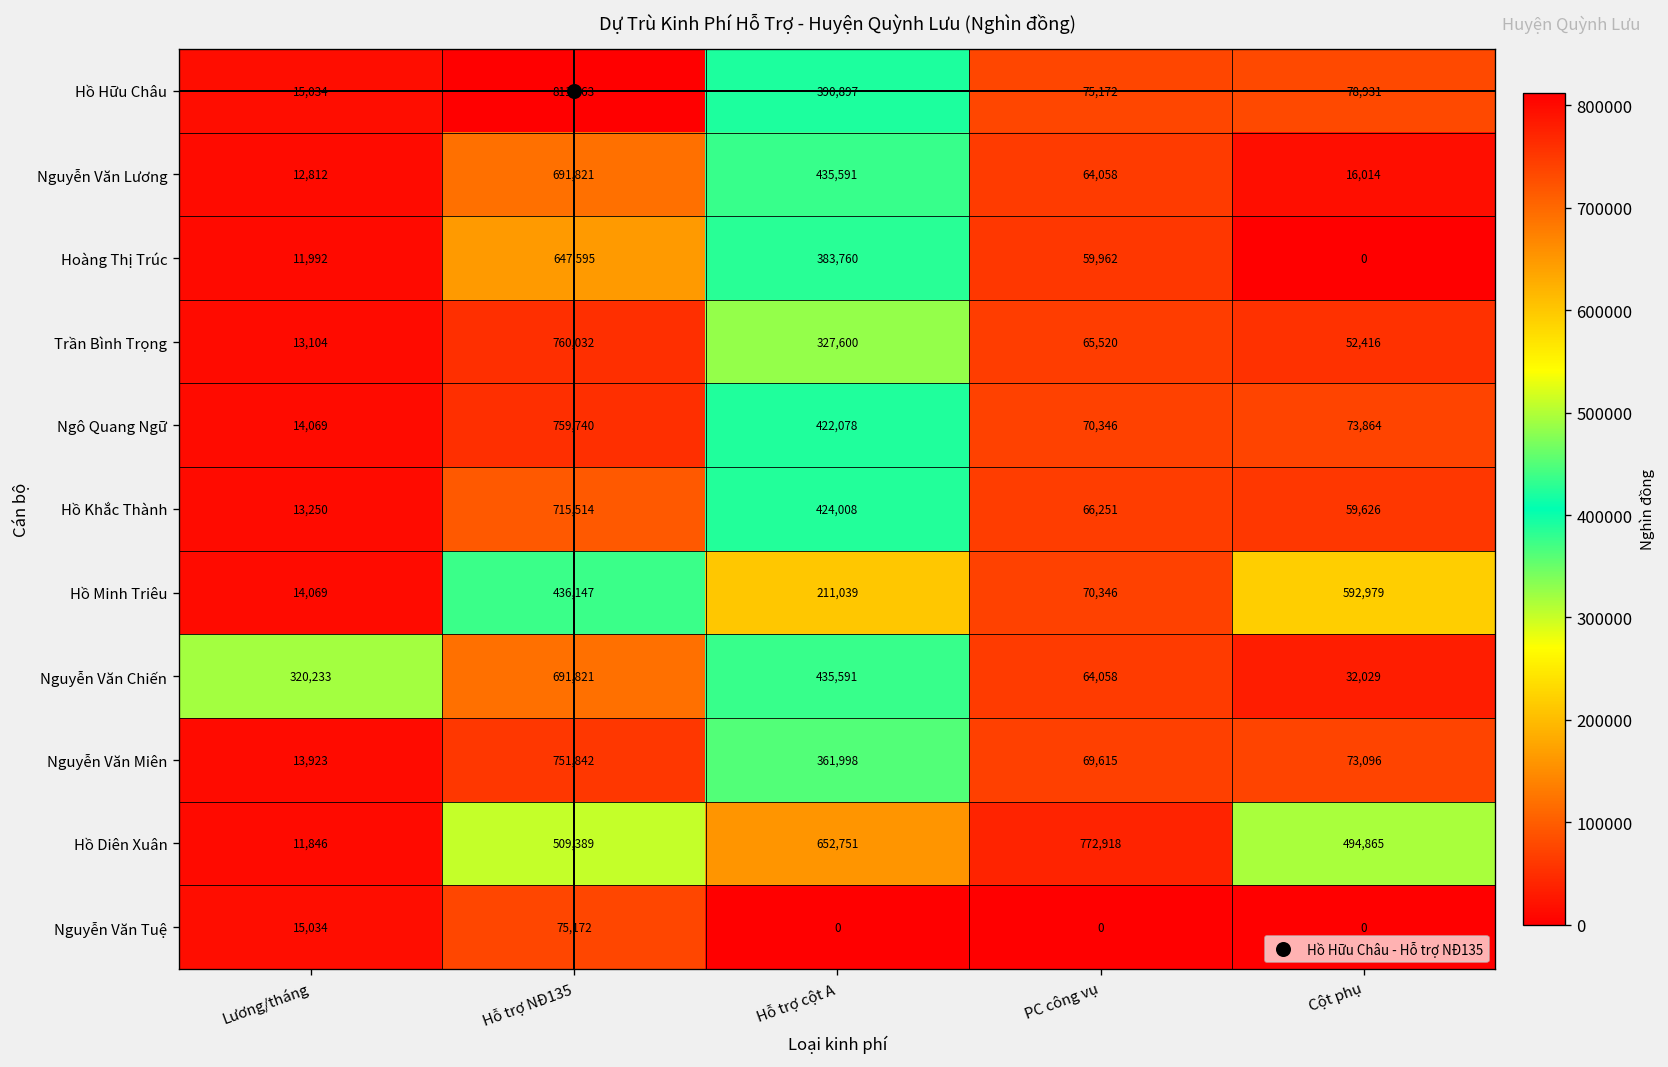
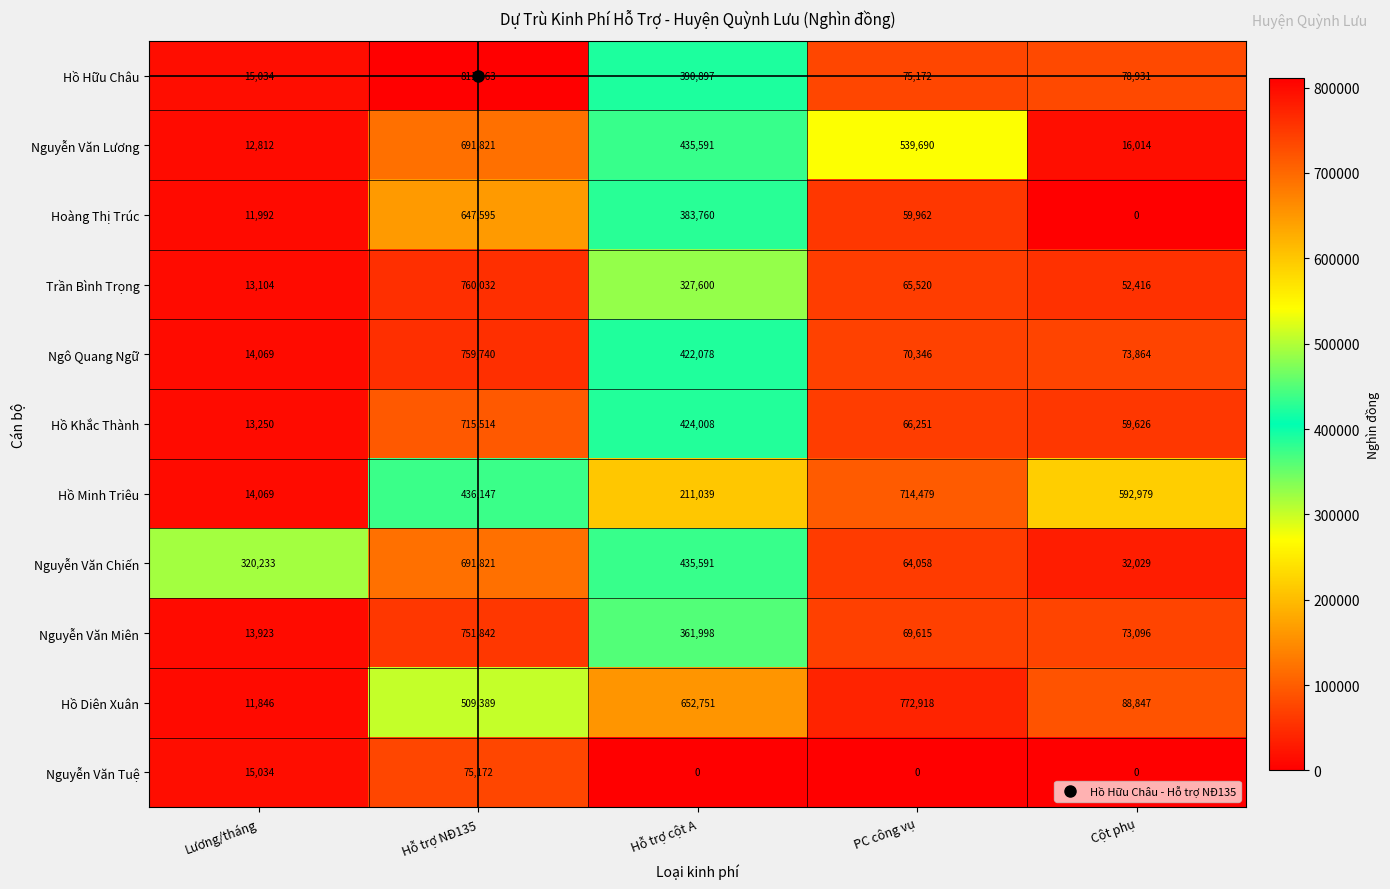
Nguyễn Văn Lương, PC công vụ: 64,058 -> 539,690
Hồ Minh Triêu, PC công vụ: 70,346 -> 714,479
Hồ Diên Xuân, Cột phụ: 494,865 -> 88,847
